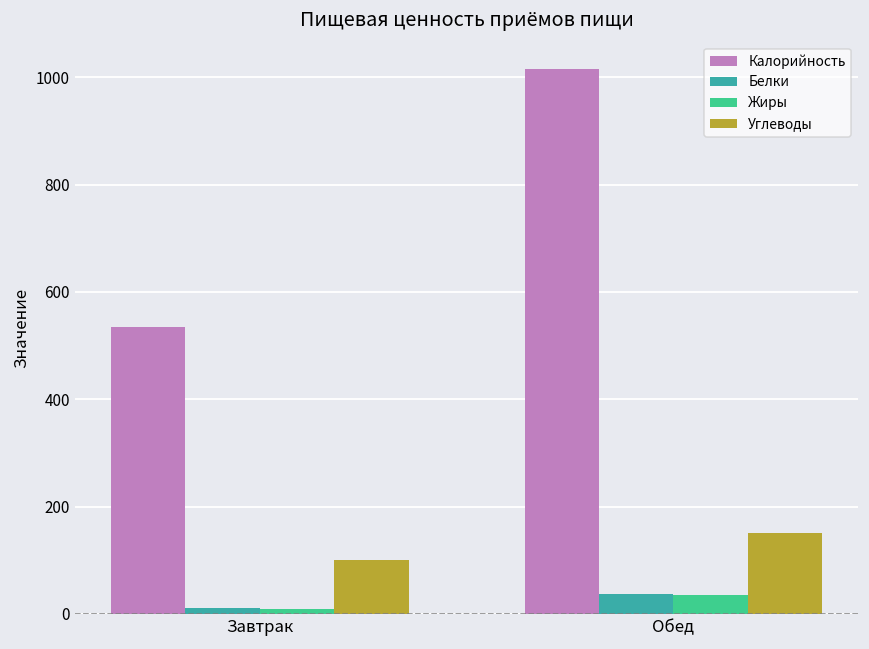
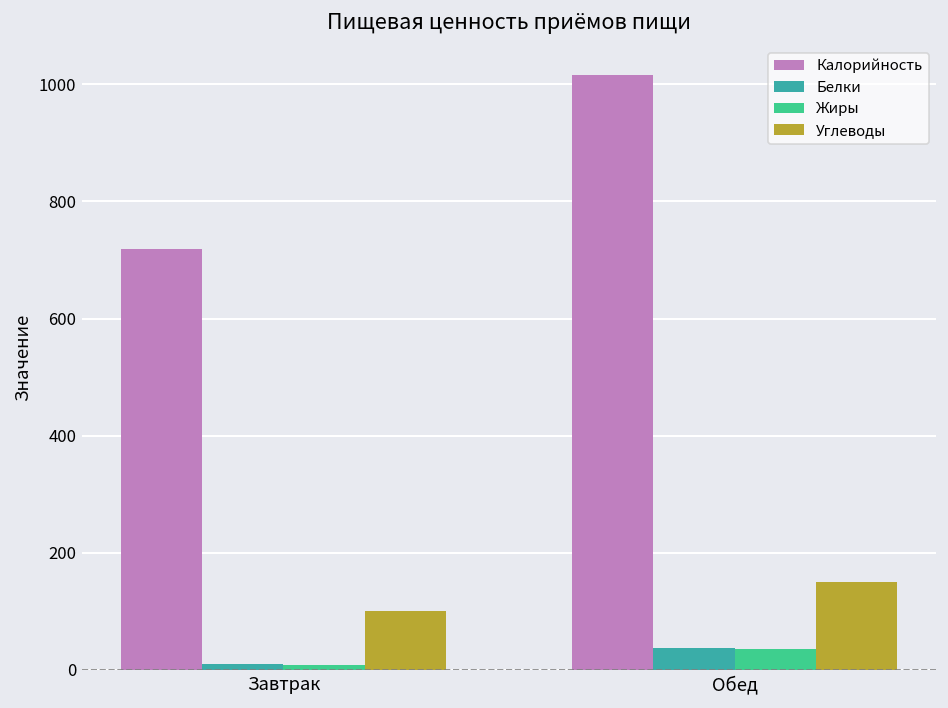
Калорийность, Завтрак: 540 -> 720
